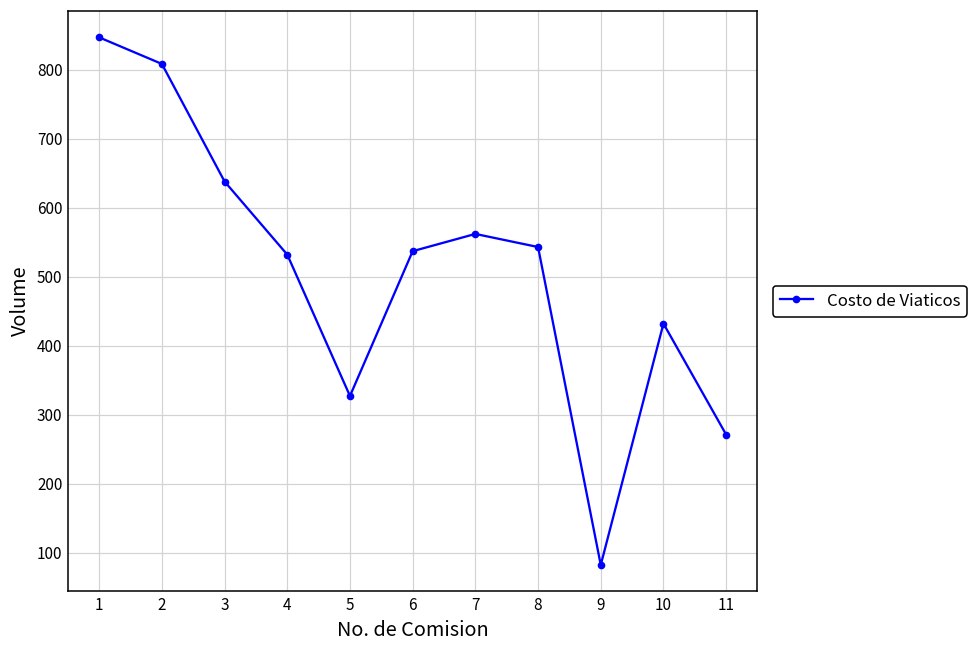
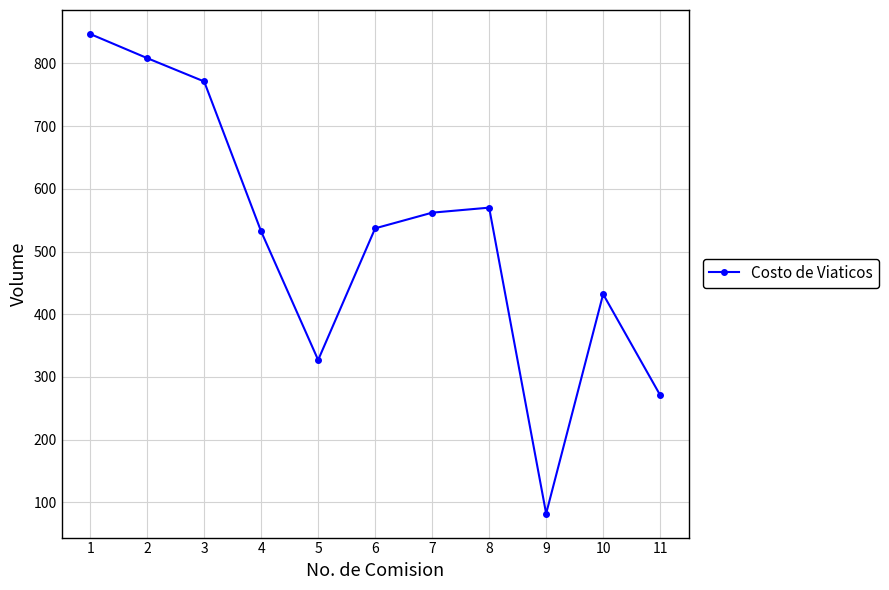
3: 640 -> 770
8: 540 -> 570
